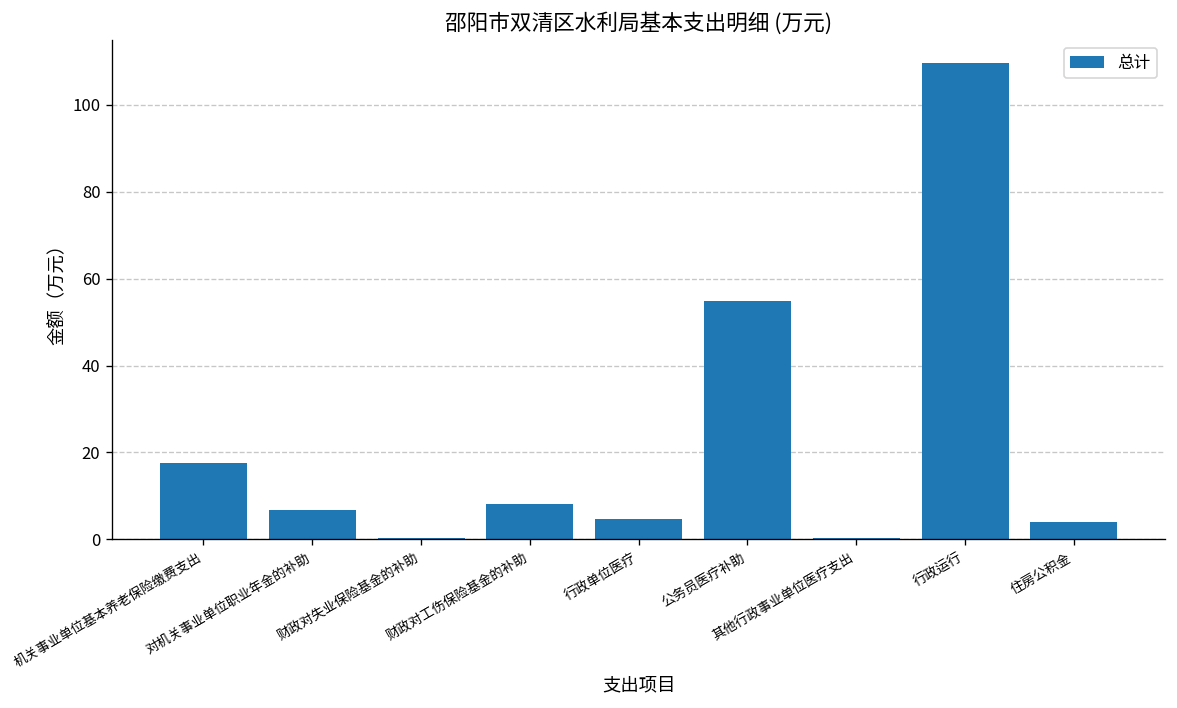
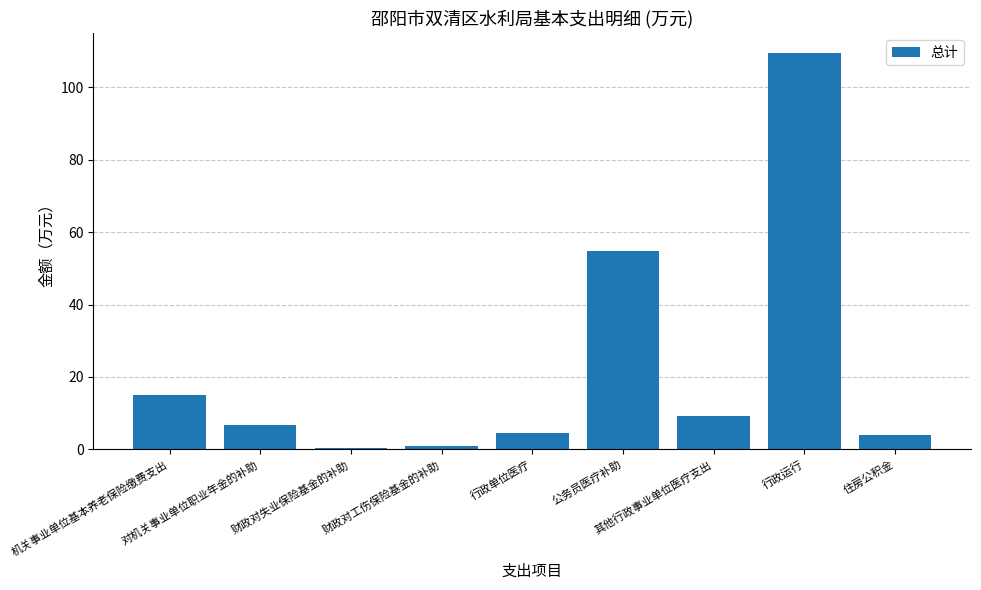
机关事业单位基本养老保险缴费支出: 18 -> 15
财政对工伤保险基金的补助: 8 -> 1
其他行政事业单位医疗支出: 0 -> 9
